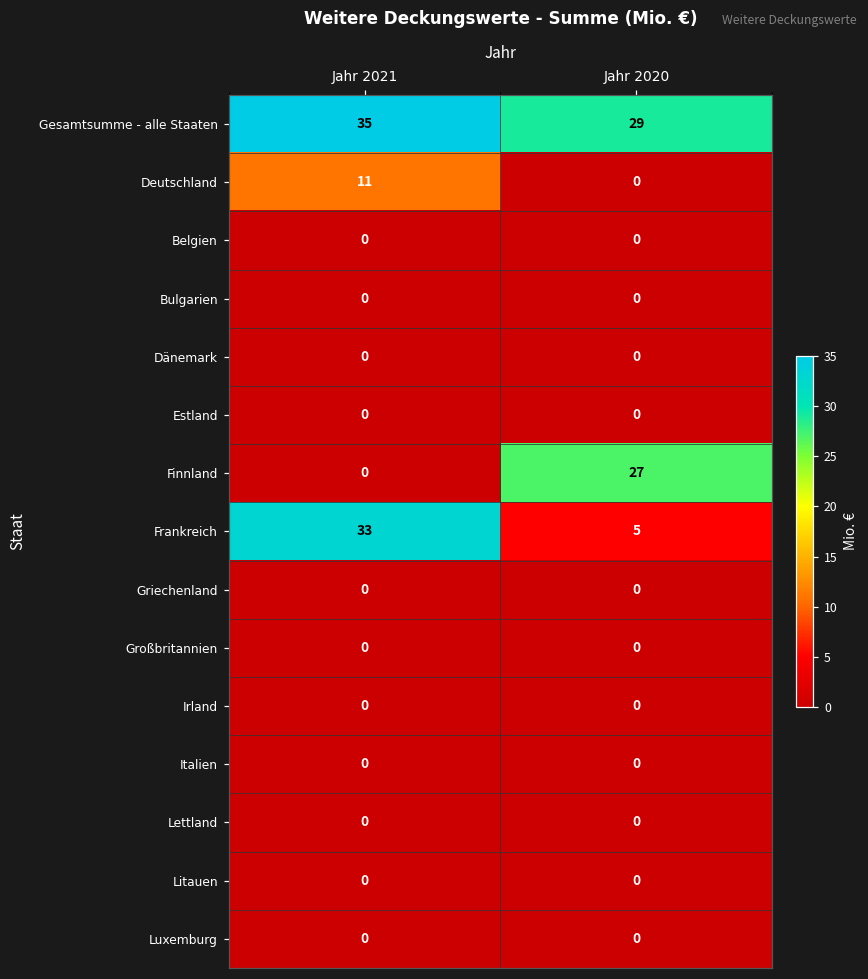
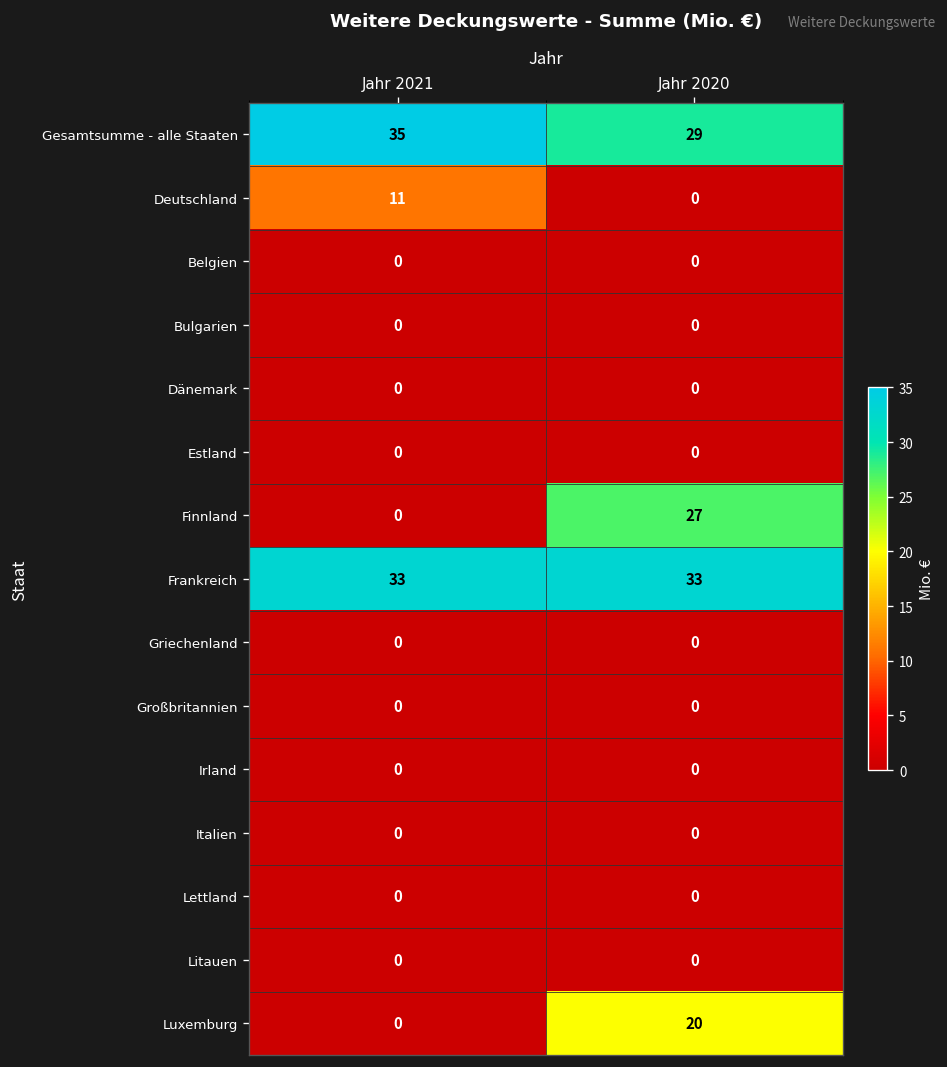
Frankreich, Jahr 2020: 5 -> 33
Luxemburg, Jahr 2020: 0 -> 20
